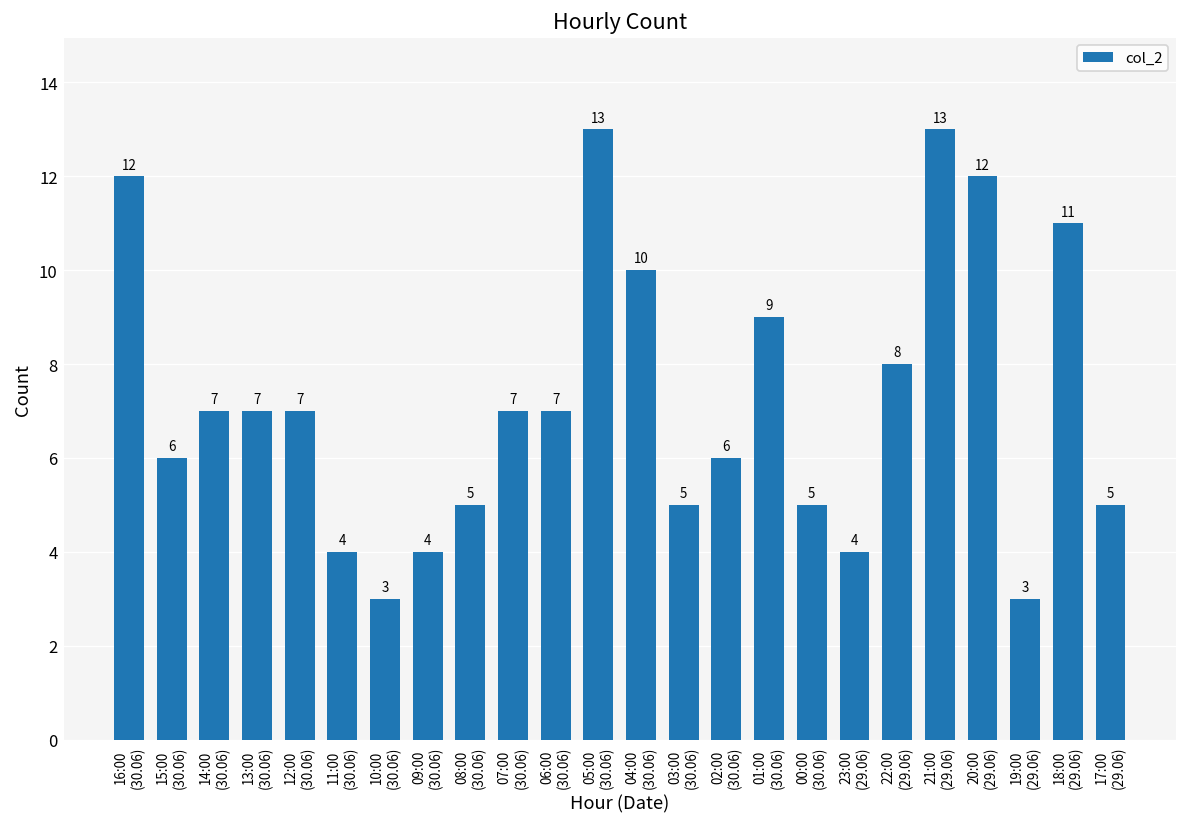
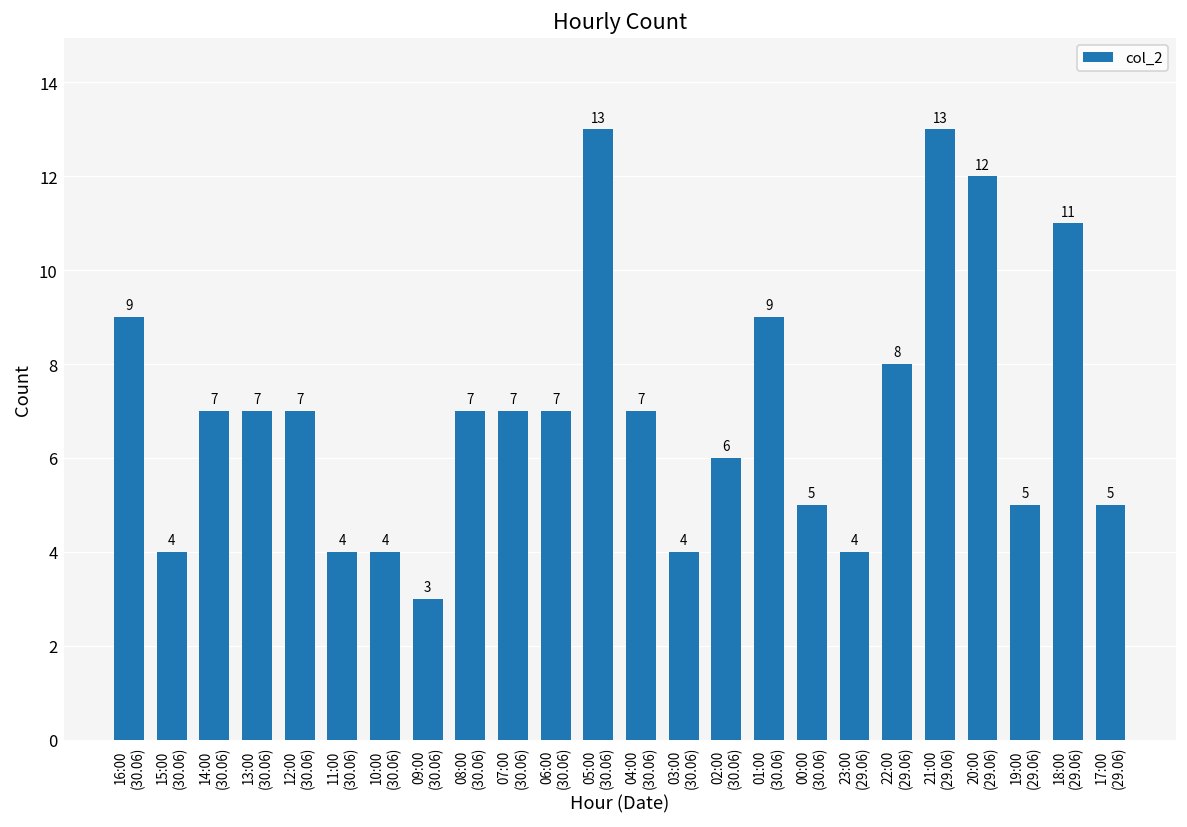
16:00 (30.06): 12 -> 9
15:00 (30.06): 6 -> 4
10:00 (30.06): 3 -> 4
09:00 (30.06): 4 -> 3
08:00 (30.06): 5 -> 7
04:00 (30.06): 10 -> 7
03:00 (30.06): 5 -> 4
19:00 (29.06): 3 -> 5
